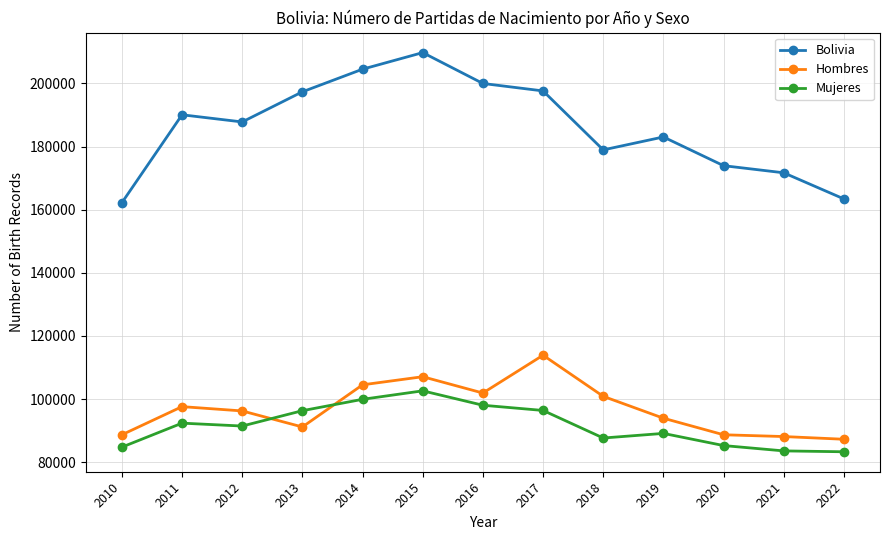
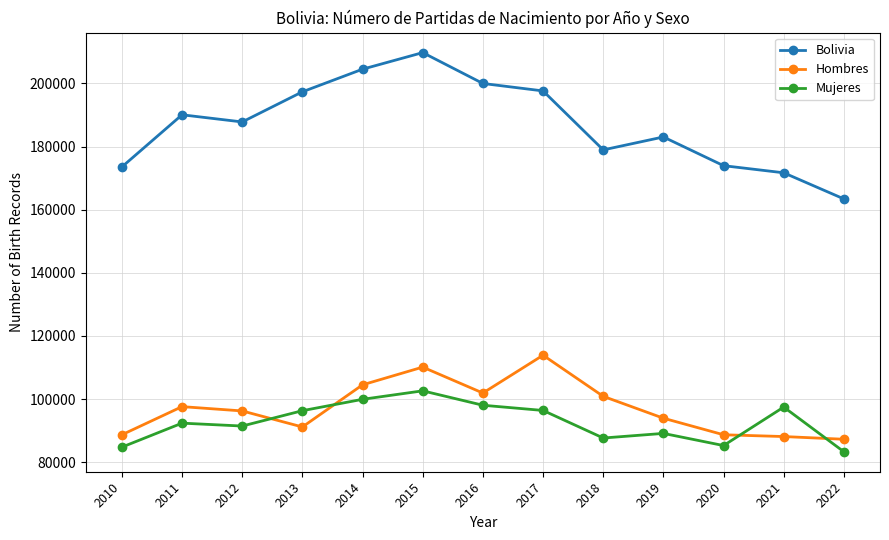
Bolivia, 2010: 162000 -> 174000
Hombres, 2015: 107000 -> 110000
Mujeres, 2021: 84000 -> 97000
